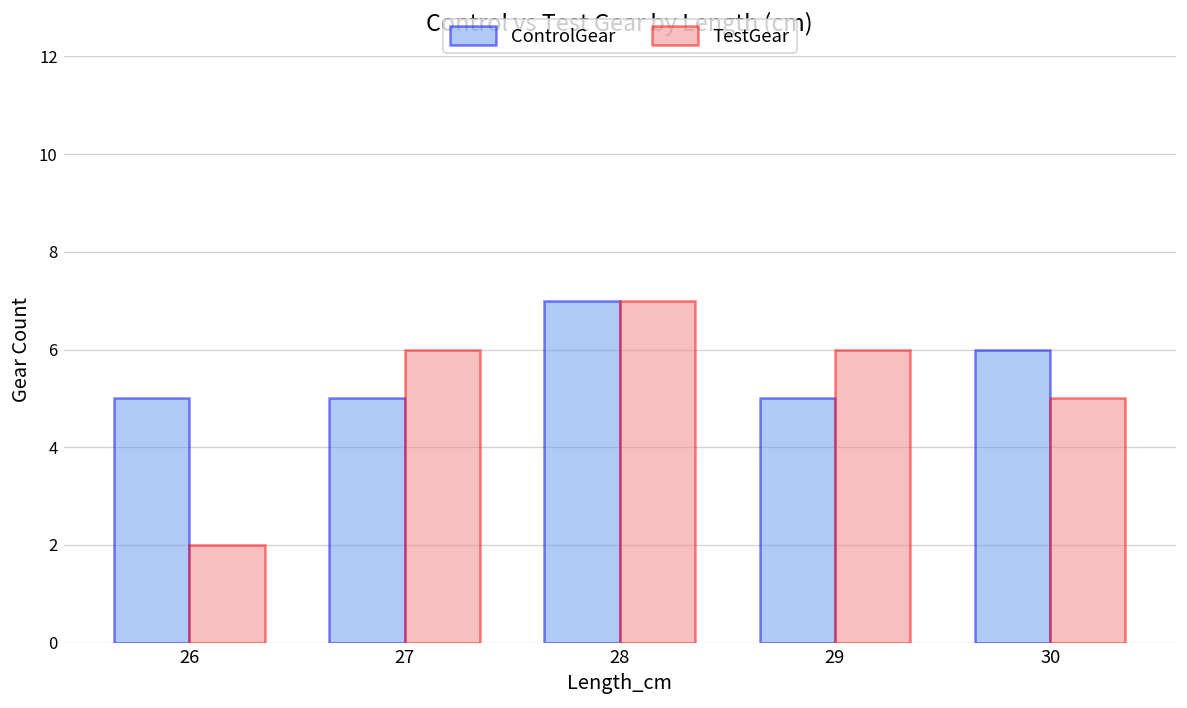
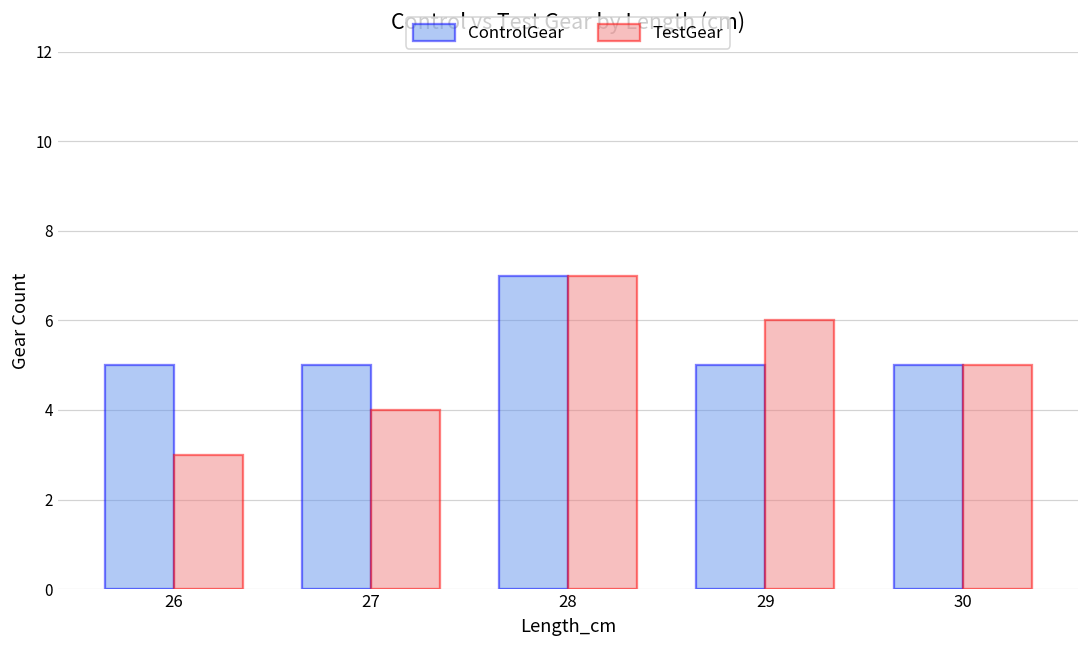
TestGear, 26: 2 -> 3
TestGear, 27: 6 -> 4
ControlGear, 30: 6 -> 5
